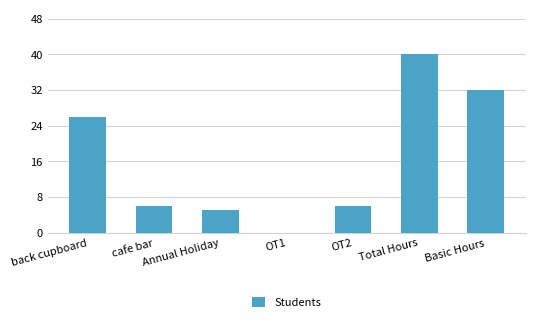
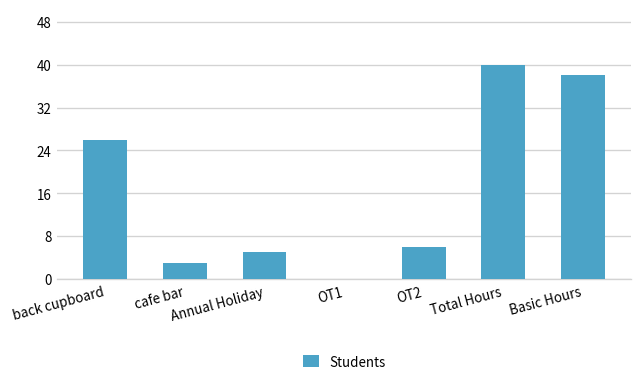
cafe bar: 6 -> 3
Basic Hours: 32 -> 38
